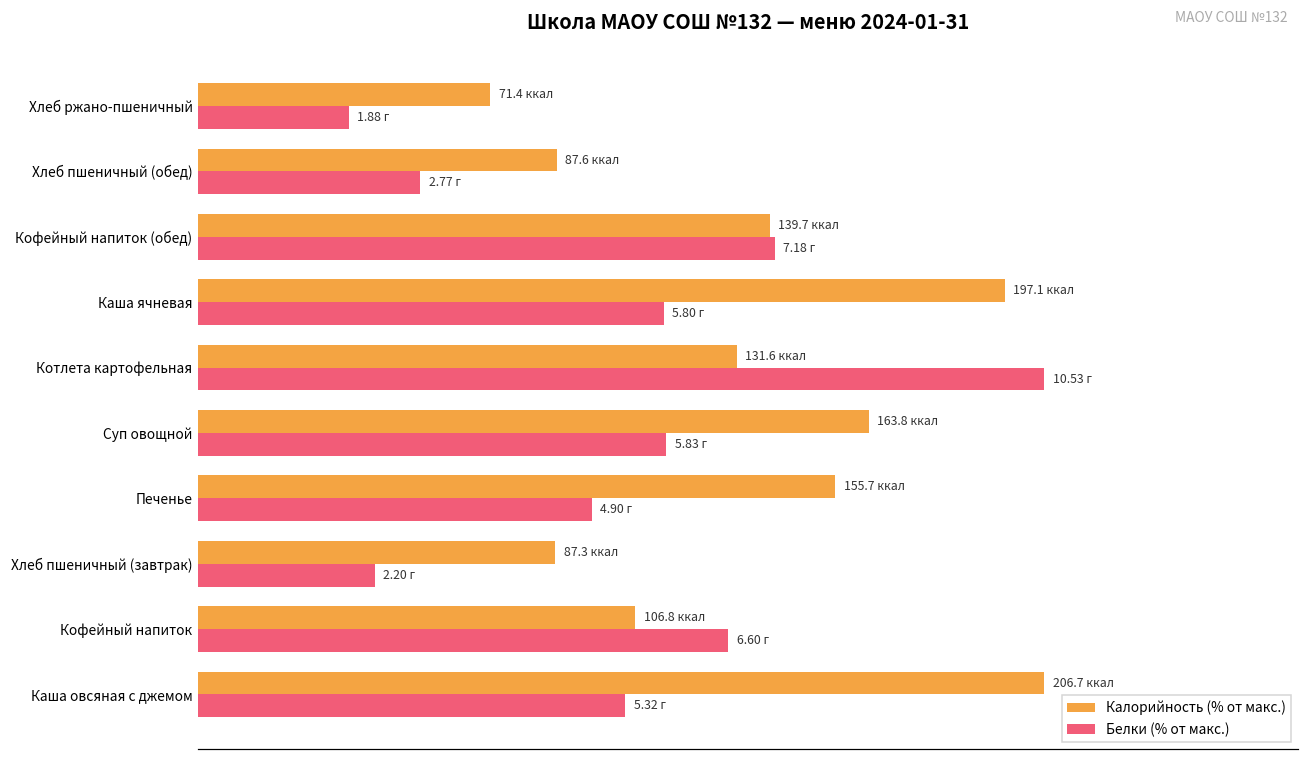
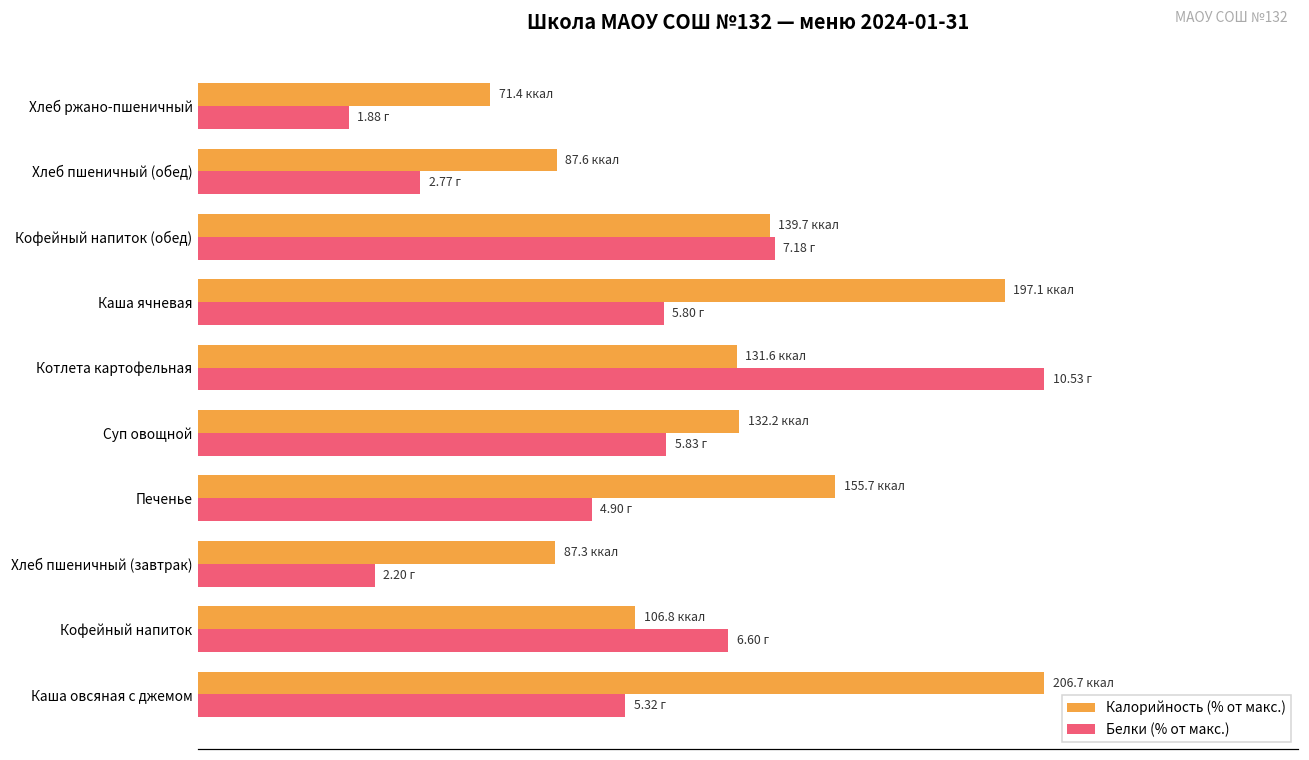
Калорийность (% от макс.), Суп овощной: 163.8 -> 132.2
